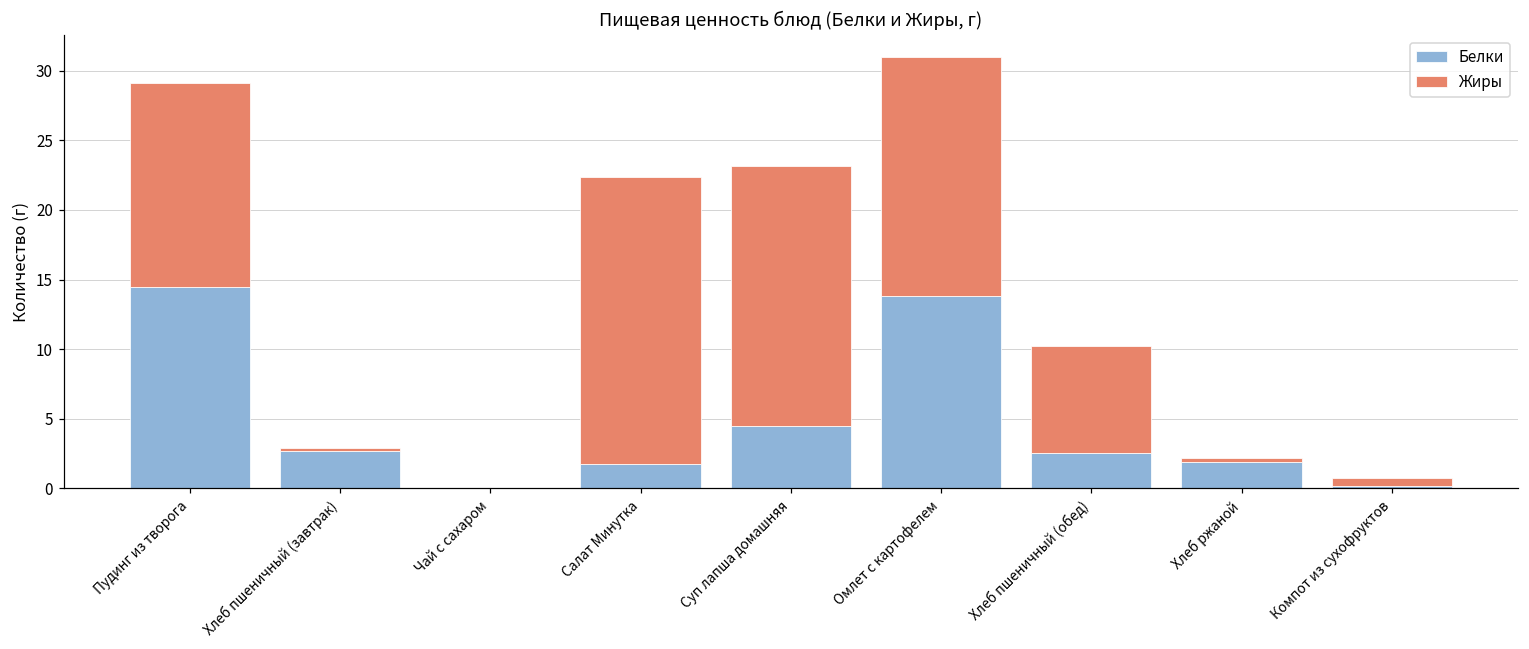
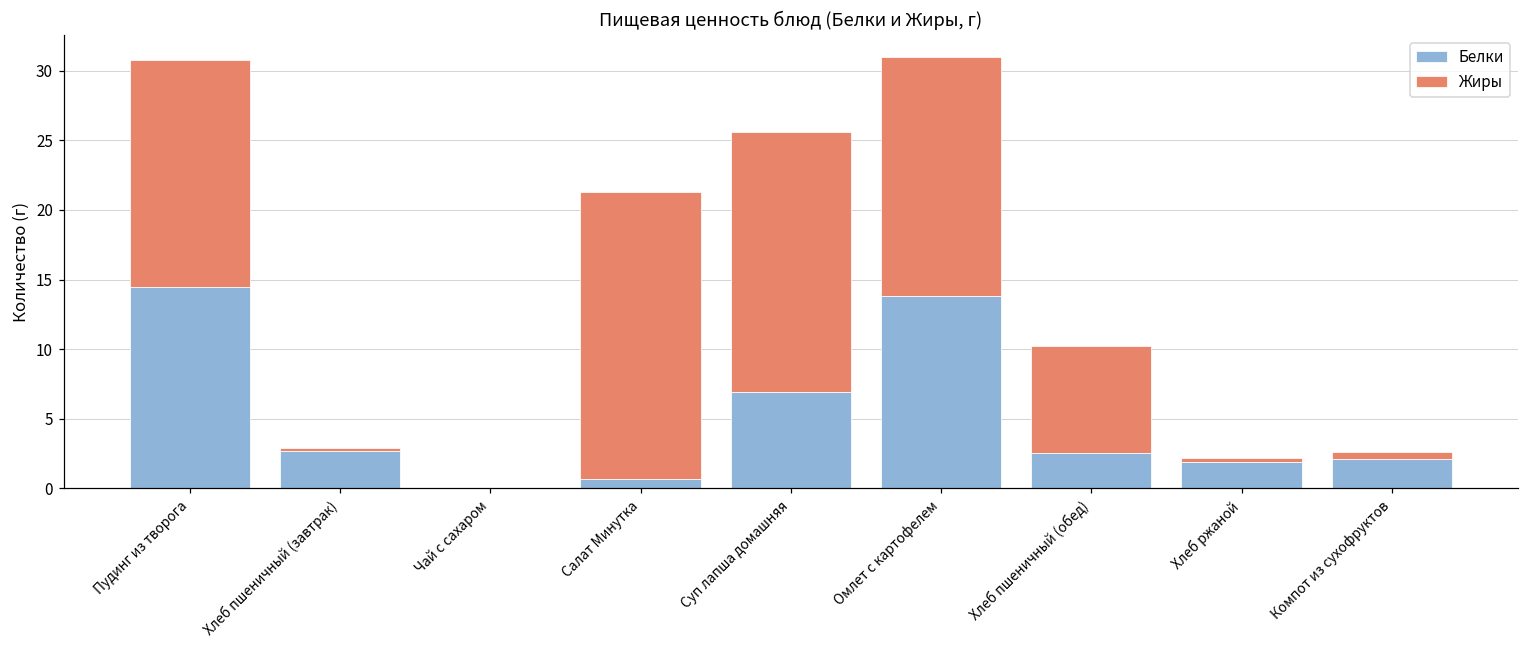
Жиры, Пудинг из творога: 14.7 -> 16.3
Белки, Салат Минутка: 1.7 -> 0.7
Белки, Суп лапша домашняя: 4.5 -> 6.9
Белки, Компот из сухофруктов: 0.2 -> 2.1
